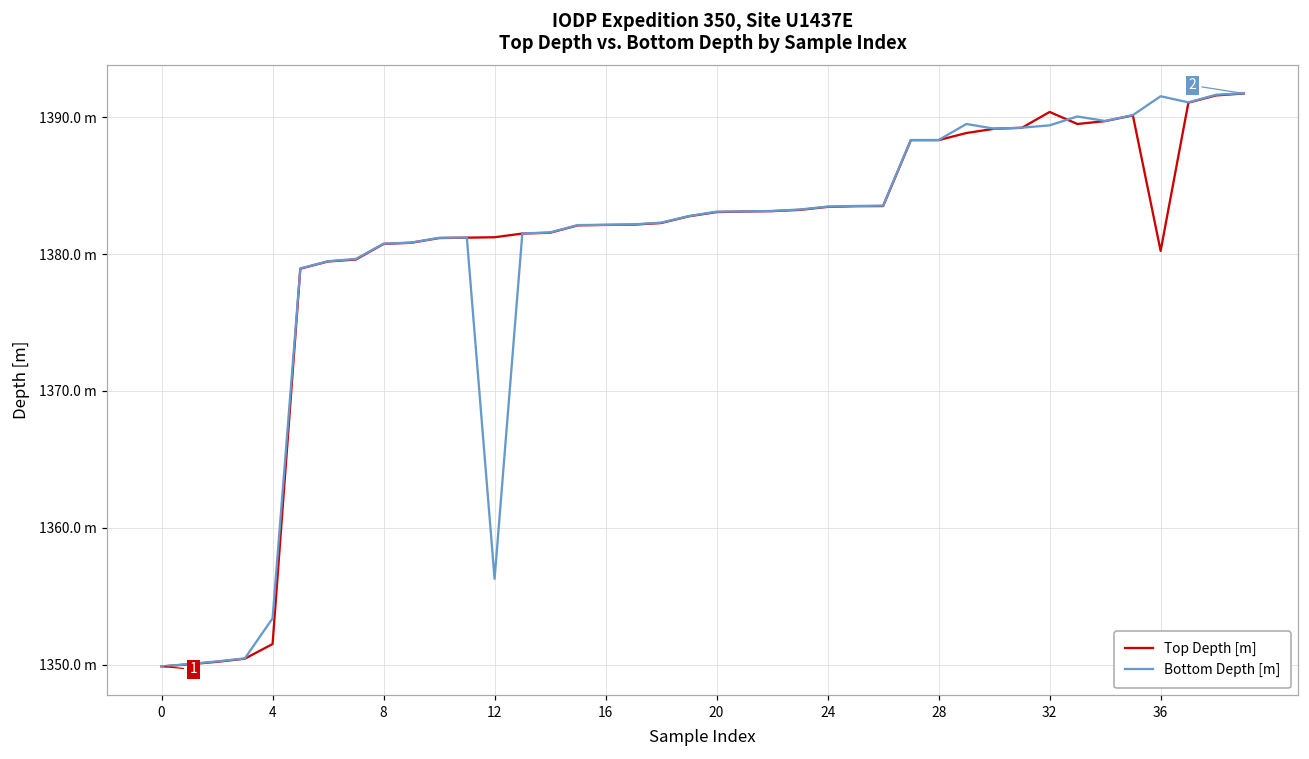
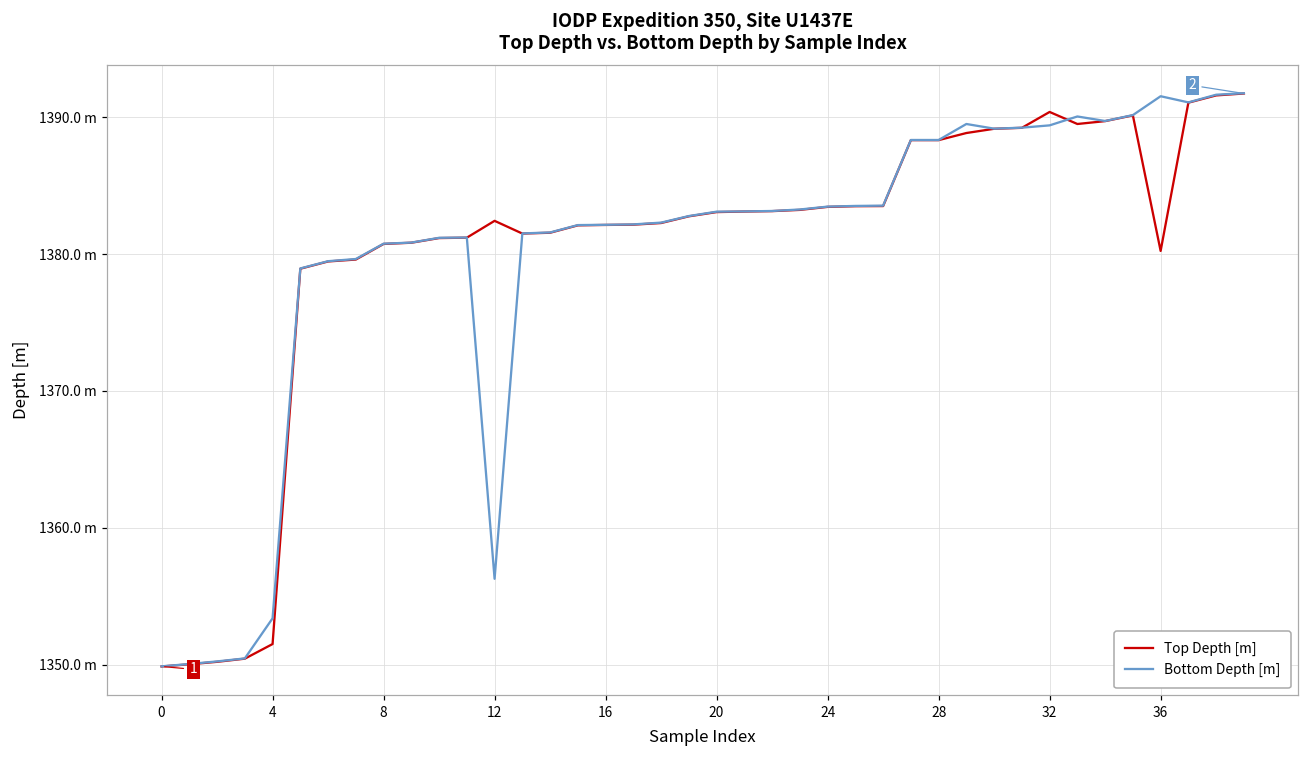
Top Depth [m], 12: 1381.2 m -> 1382.4 m
